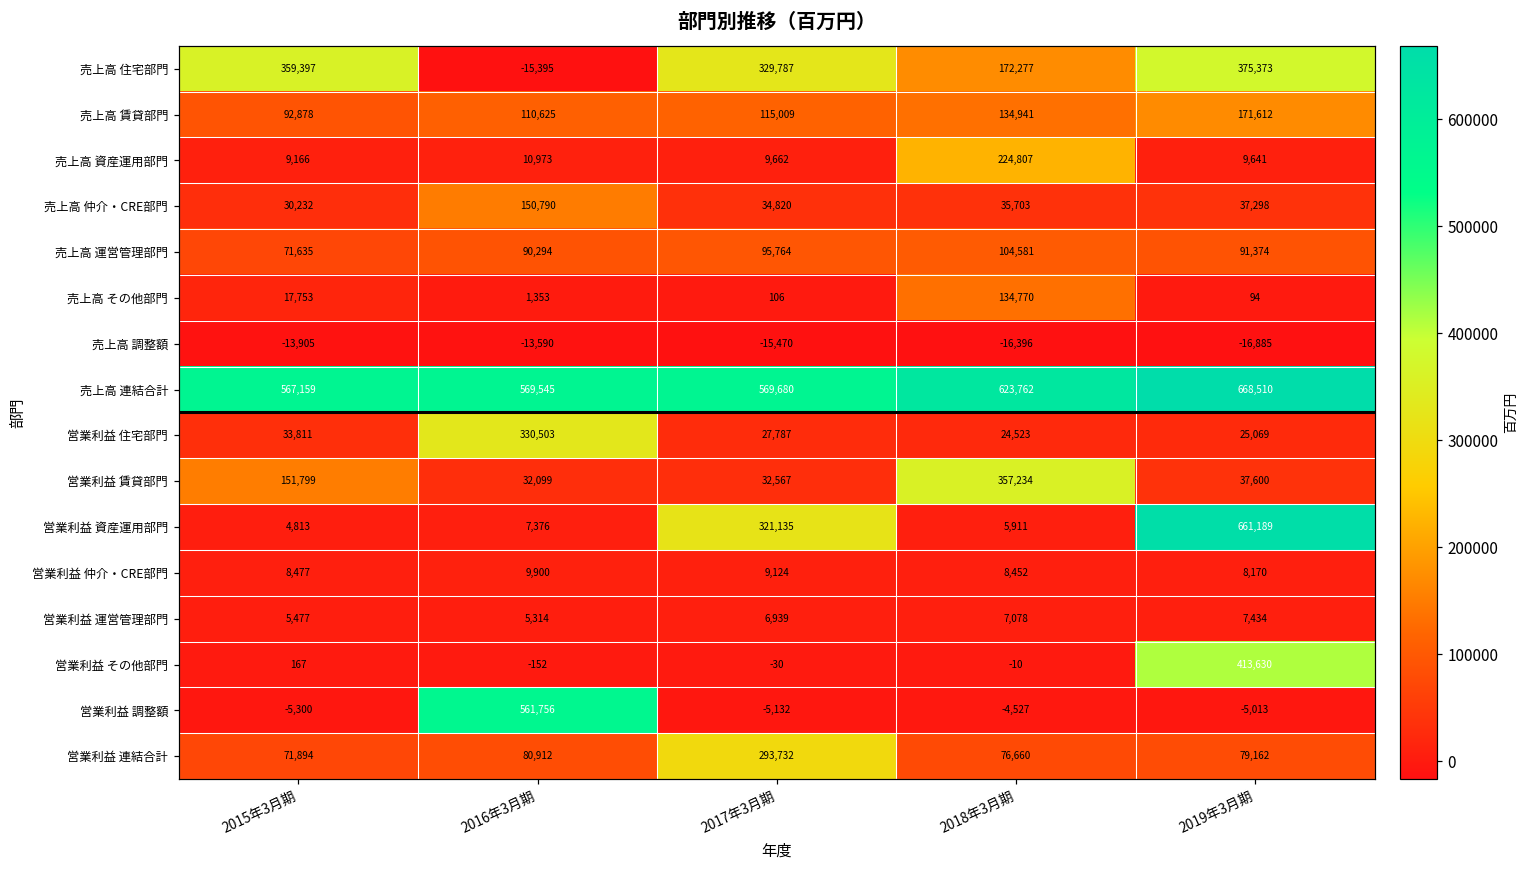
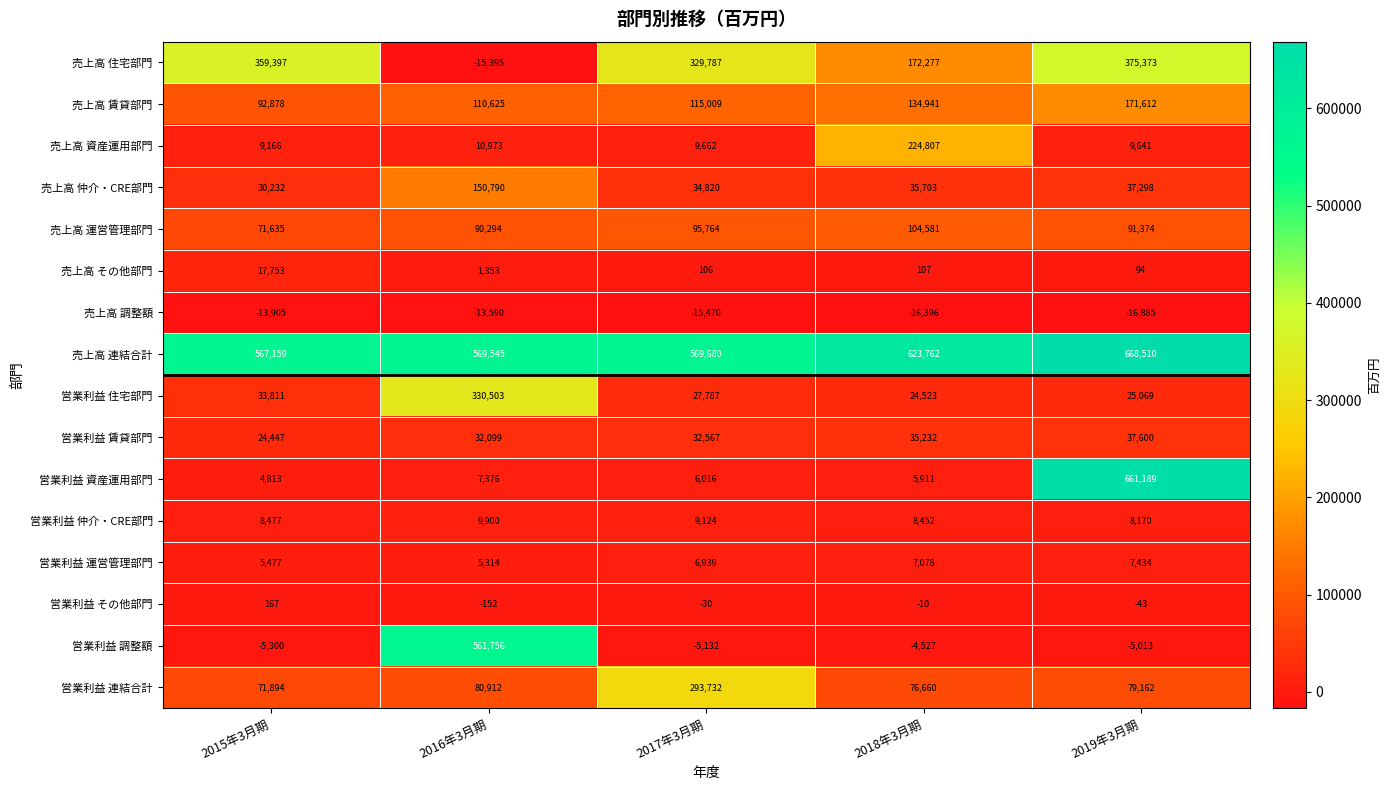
売上高 その他部門, 2018年3月期: 134,770 -> 107
営業利益 賃貸部門, 2015年3月期: 151,799 -> 24,447
営業利益 賃貸部門, 2018年3月期: 357,234 -> 35,232
営業利益 資産運用部門, 2017年3月期: 321,135 -> 6,016
営業利益 その他部門, 2019年3月期: 413,630 -> -43
